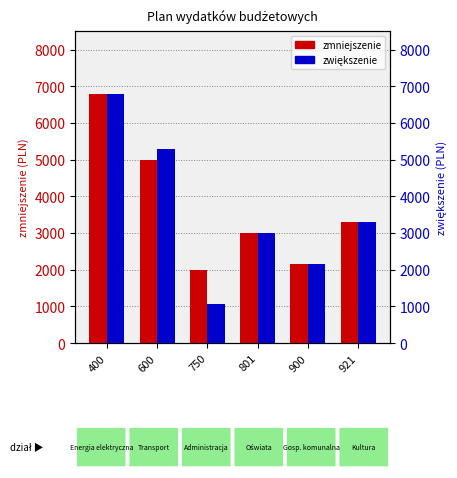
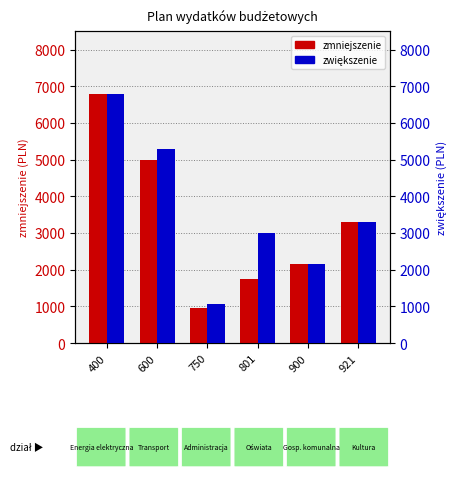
zmniejszenie, 750: 2000 -> 1000
zmniejszenie, 801: 3000 -> 1700
